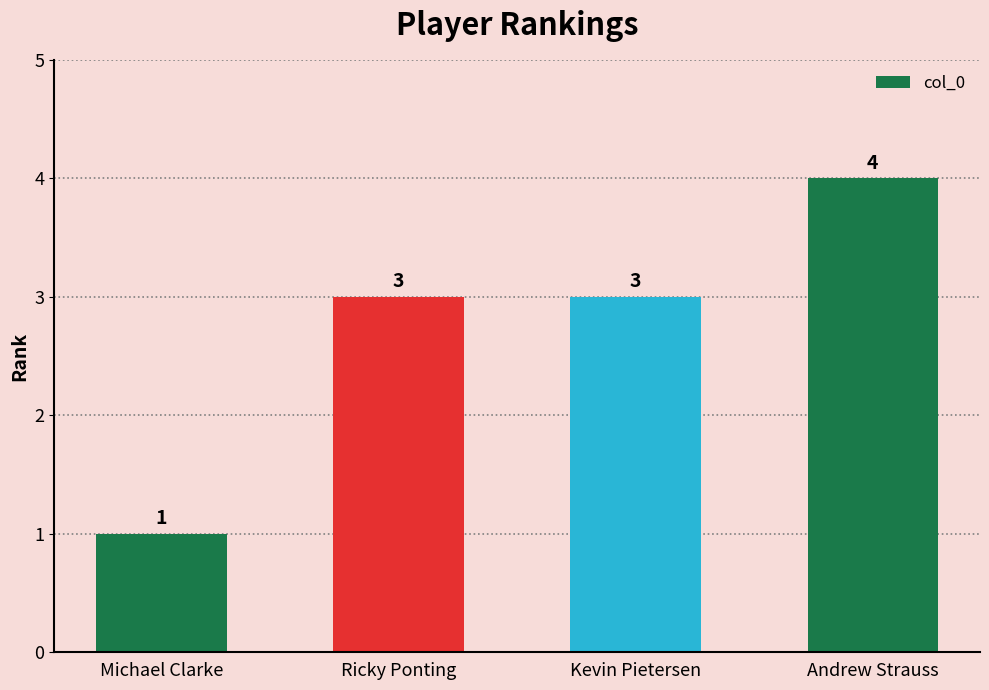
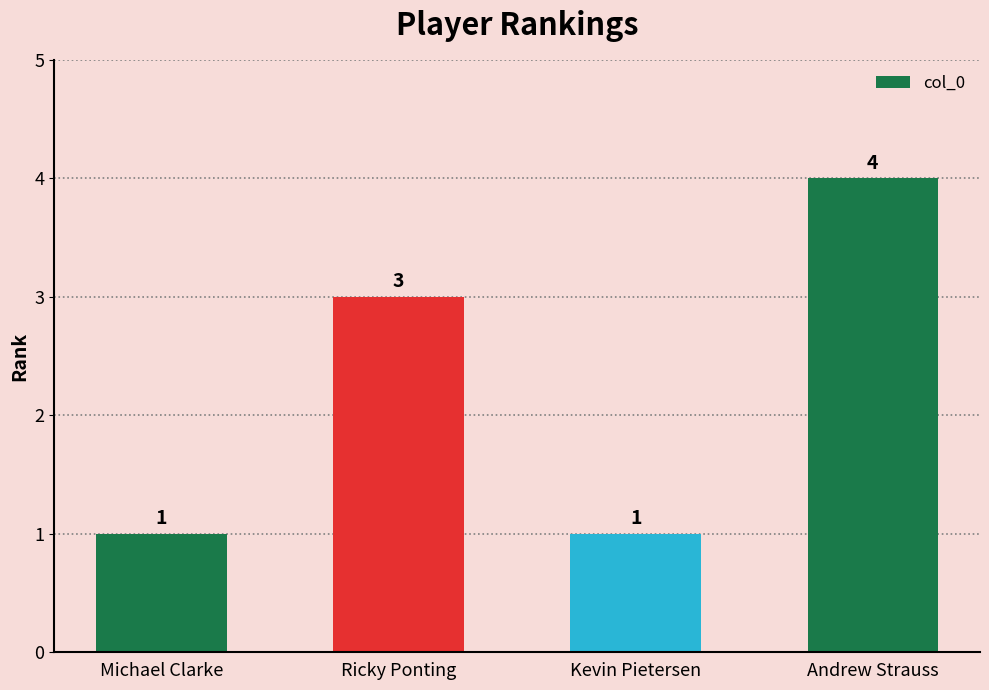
Kevin Pietersen: 3 -> 1
